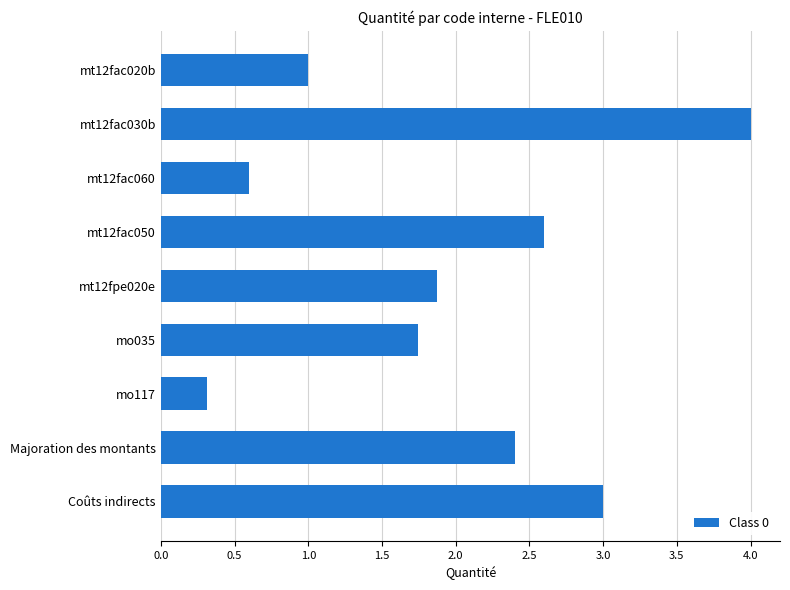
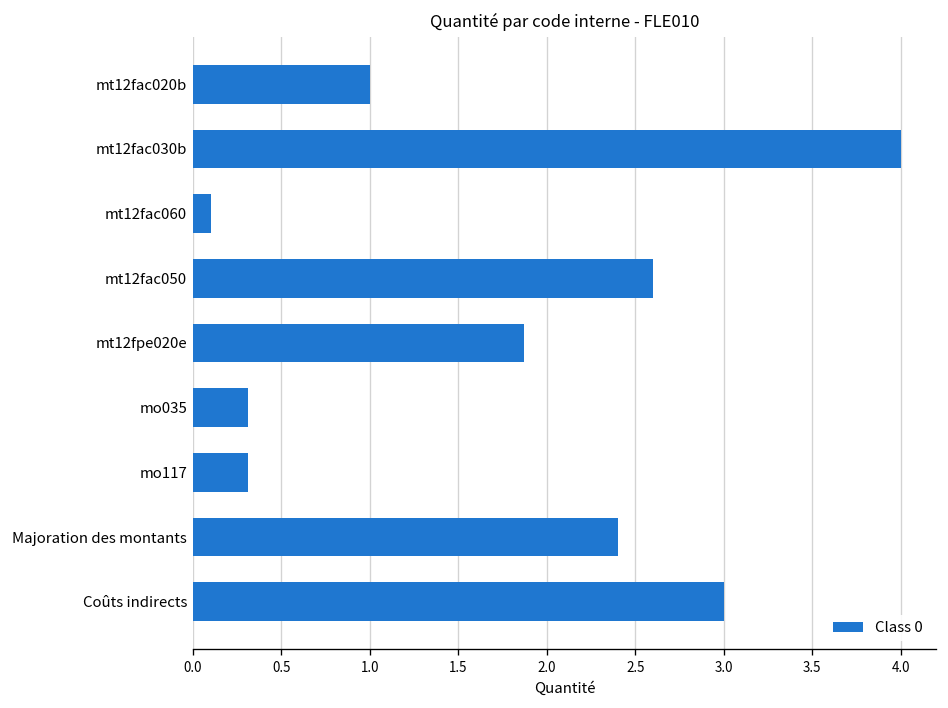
mt12fac060: 0.6 -> 0.1
mo035: 1.74 -> 0.31
